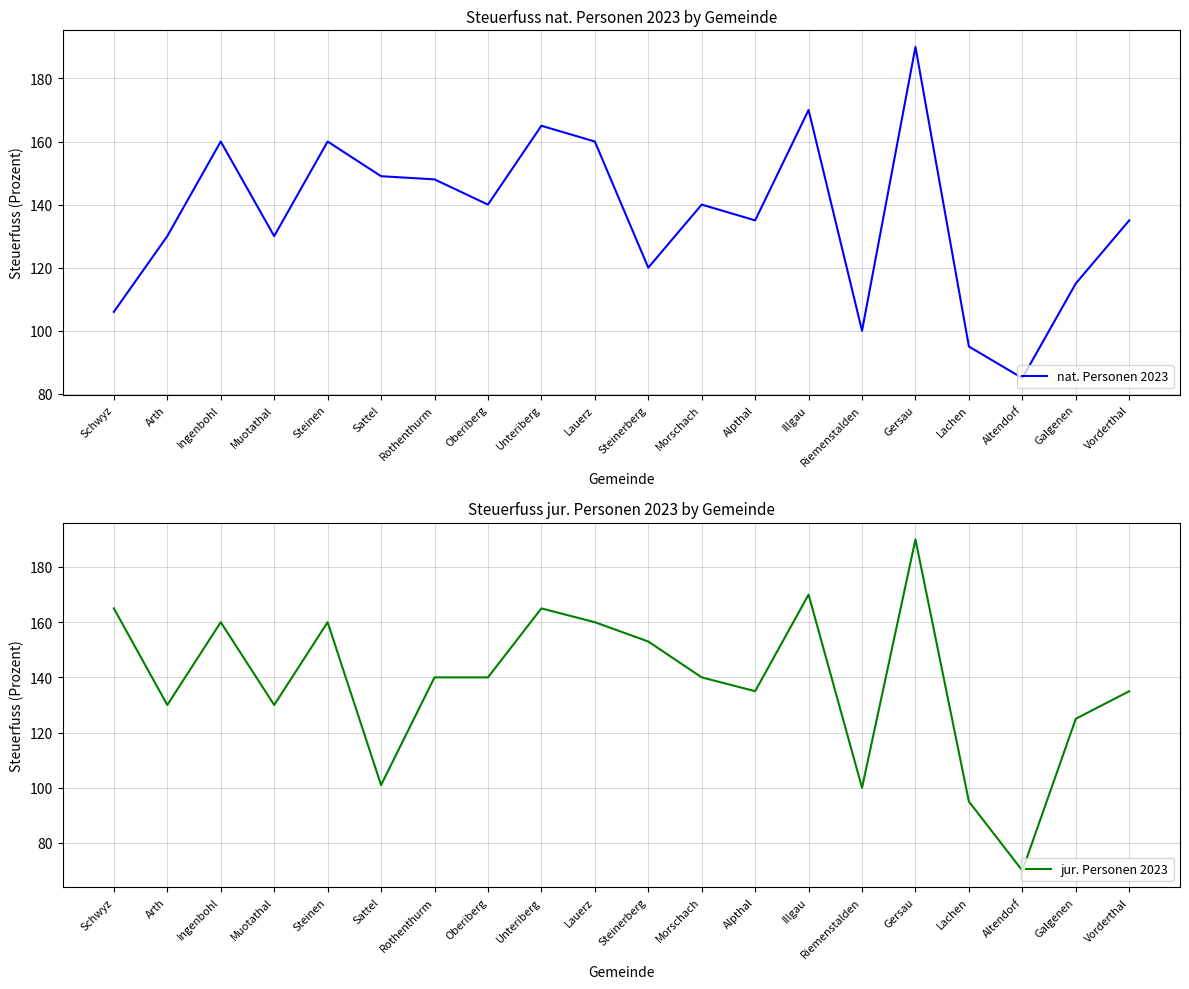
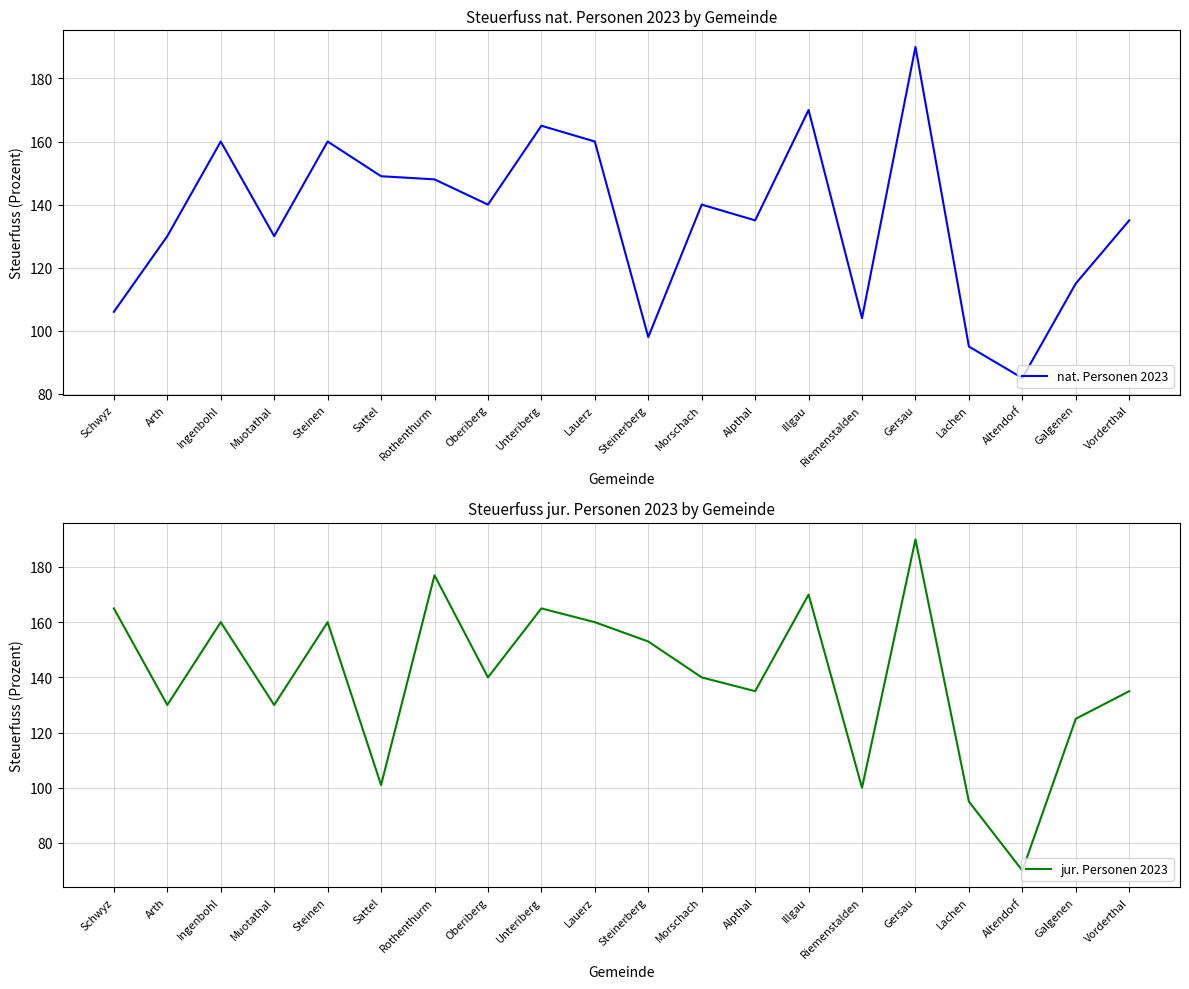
Steuerfuss nat. Personen 2023 by Gemeinde, Steinerberg: 120 -> 98
Steuerfuss nat. Personen 2023 by Gemeinde, Riemenstalden: 100 -> 104
Steuerfuss jur. Personen 2023 by Gemeinde, Rothenthurm: 140 -> 177
